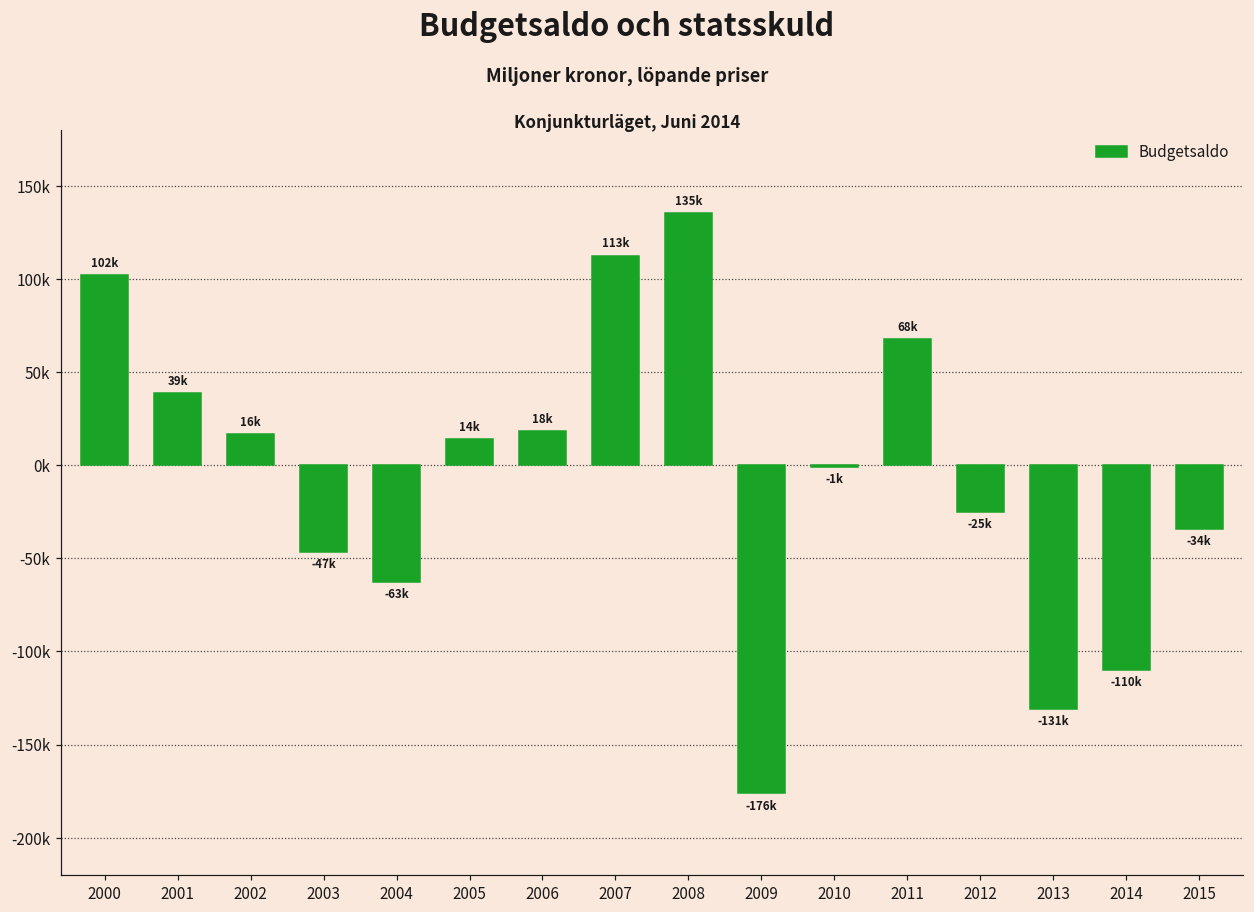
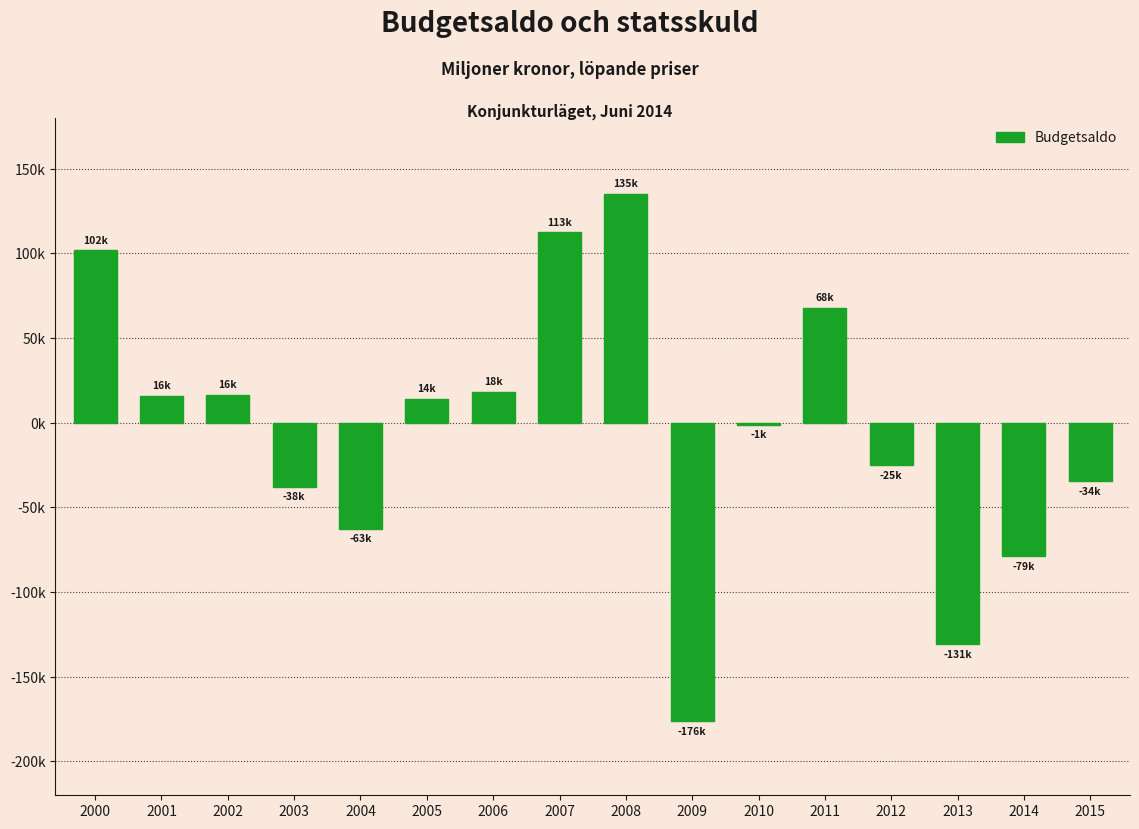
2001: 39k -> 16k
2003: -47k -> -38k
2014: -110k -> -79k
